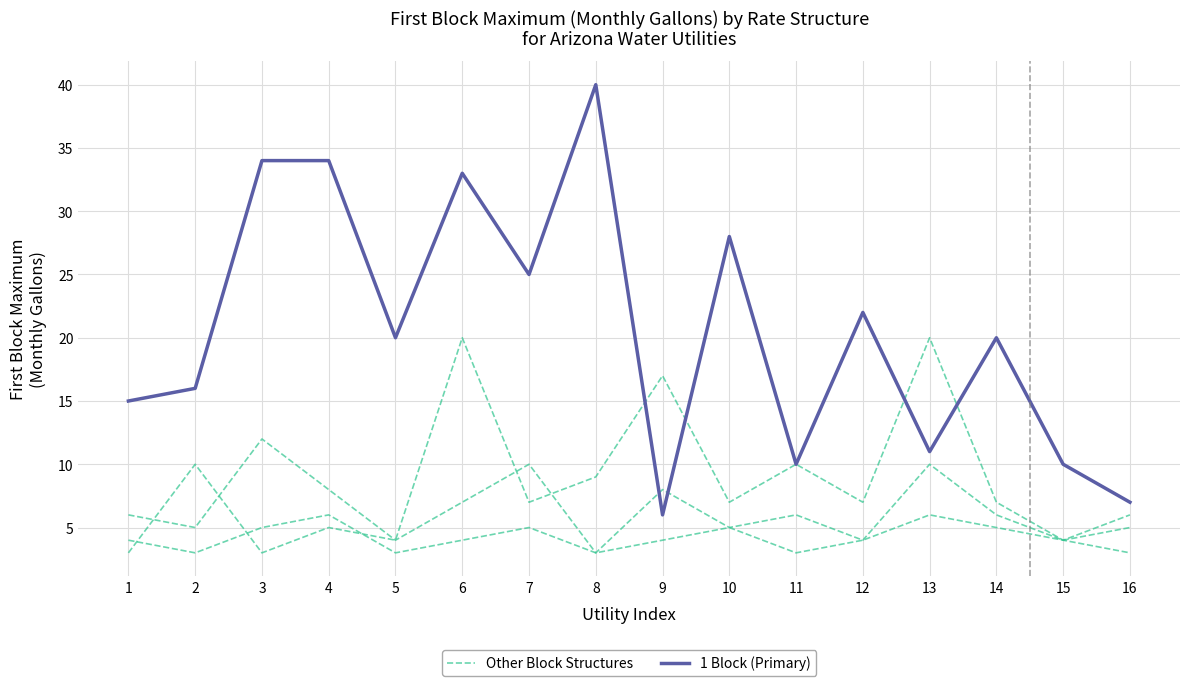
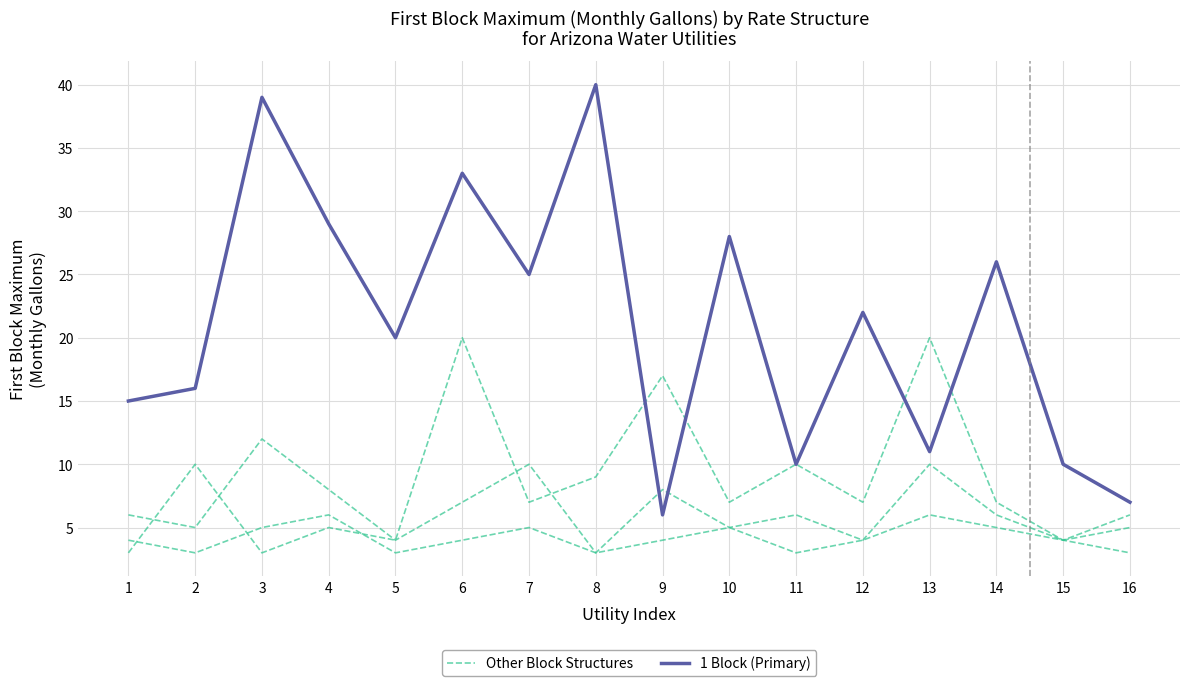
1 Block (Primary), 3: 34 -> 39
1 Block (Primary), 4: 34 -> 29
1 Block (Primary), 14: 20 -> 26
